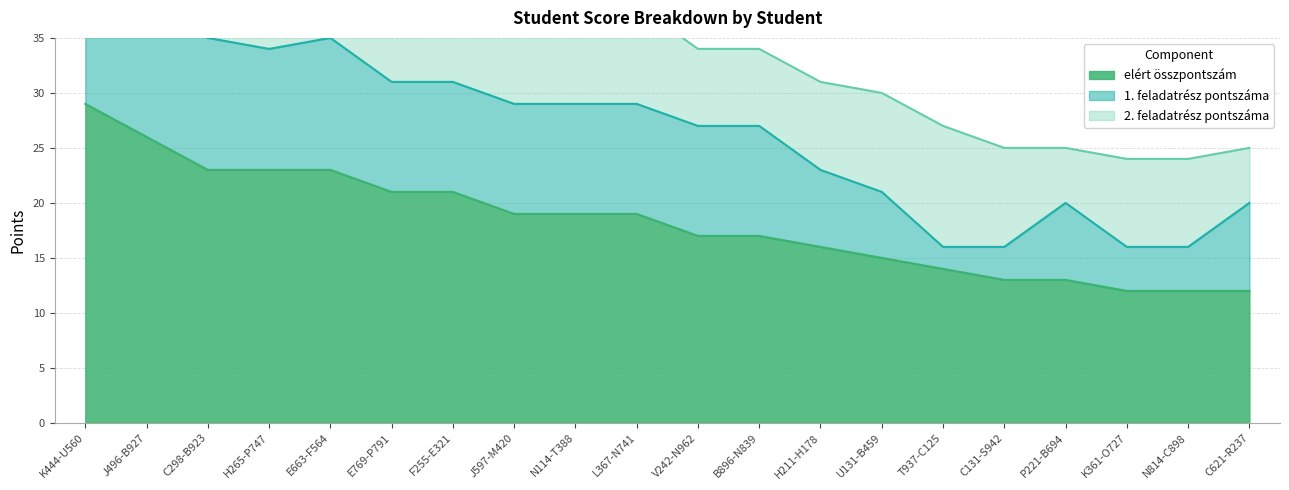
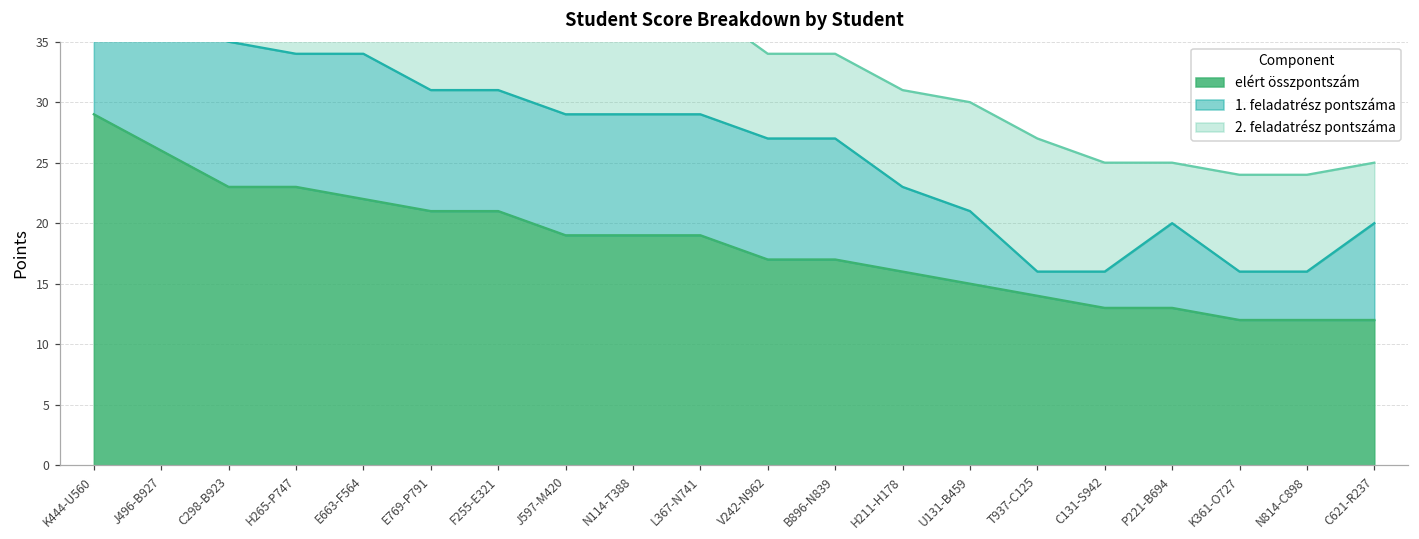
elért összpontszám, E663-F564: 23 -> 22
